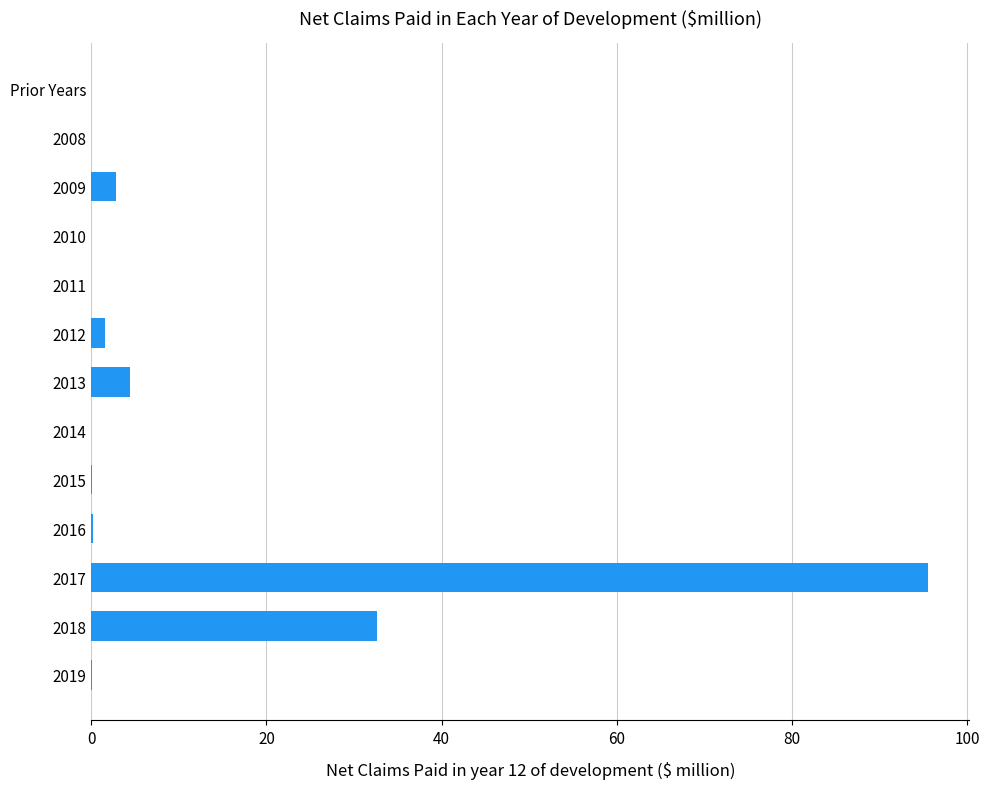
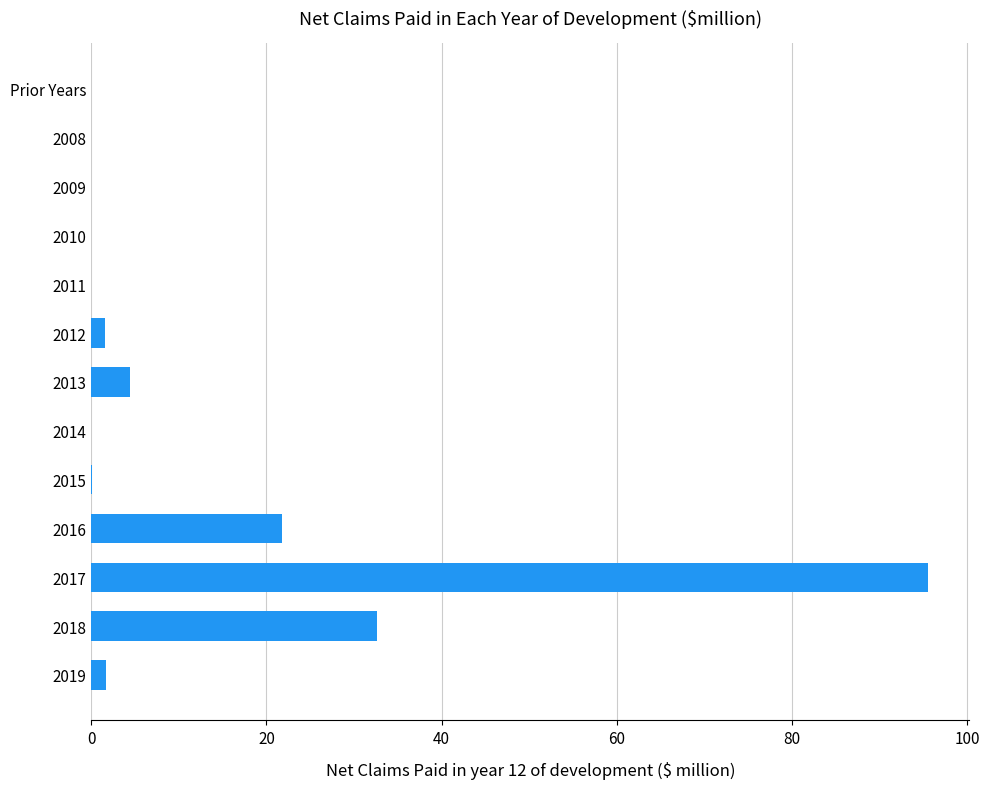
2009: 3 -> 0
2016: 0 -> 22
2019: 0 -> 2
